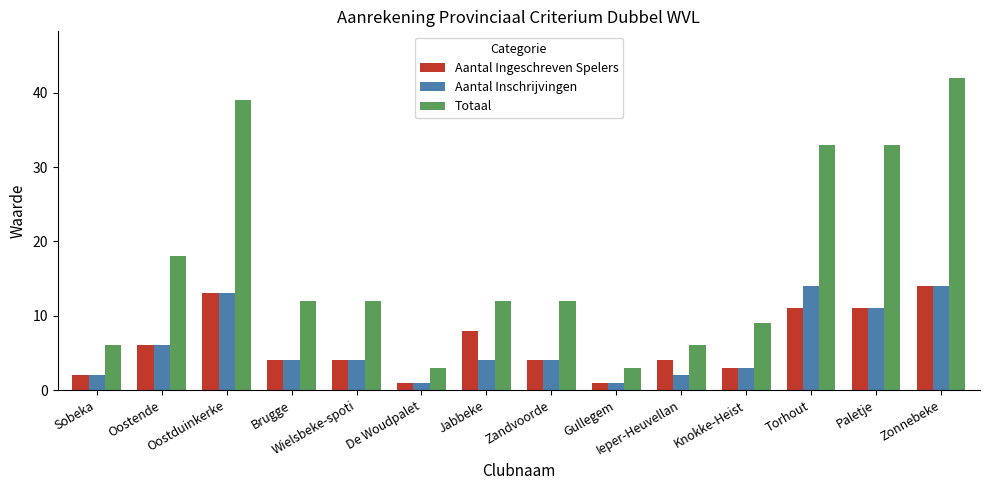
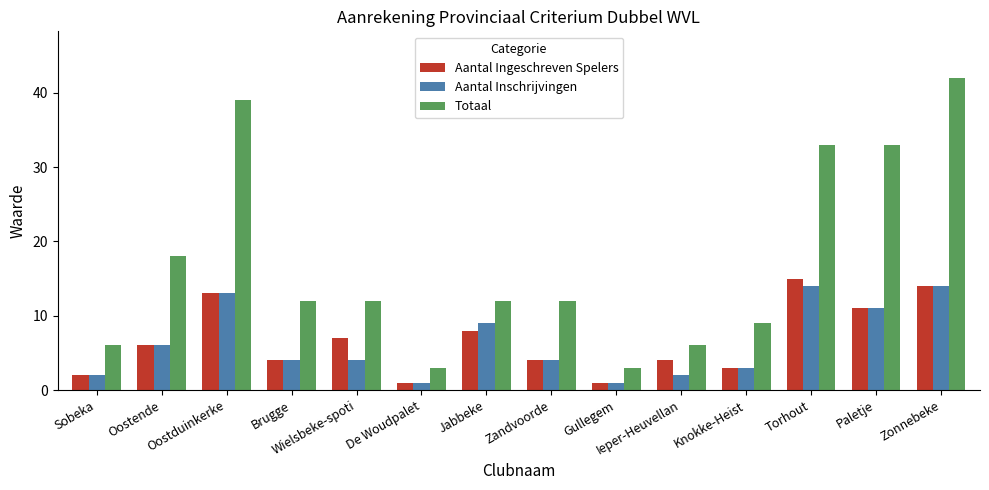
Aantal Ingeschreven Spelers, Wielsbeke-spoti: 4 -> 7
Aantal Inschrijvingen, Jabbeke: 4 -> 9
Aantal Ingeschreven Spelers, Torhout: 11 -> 15
